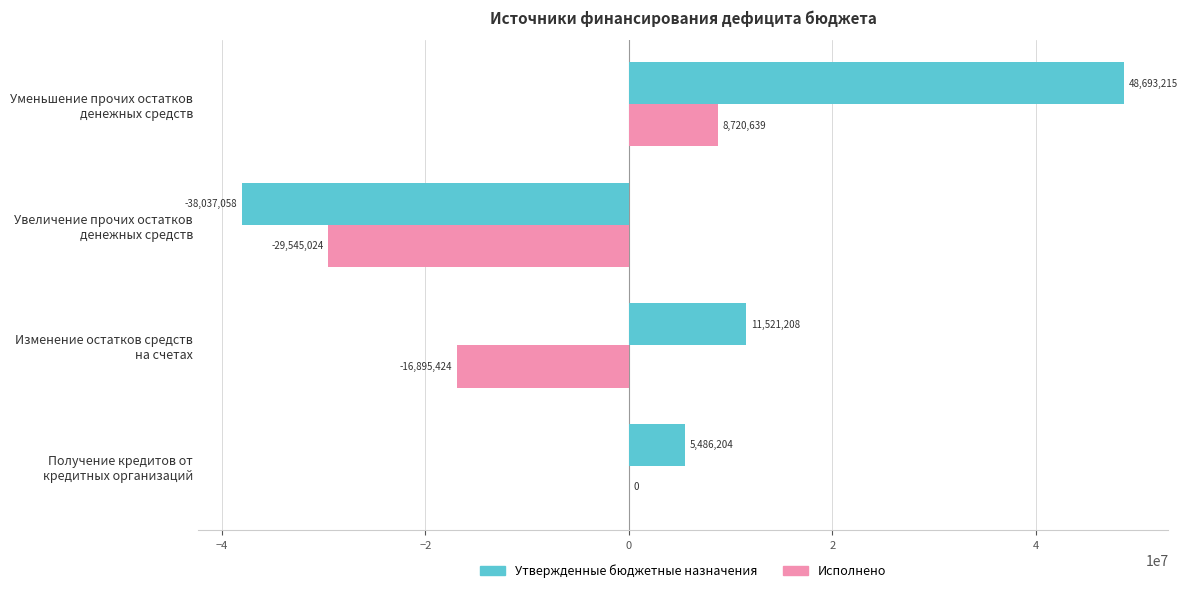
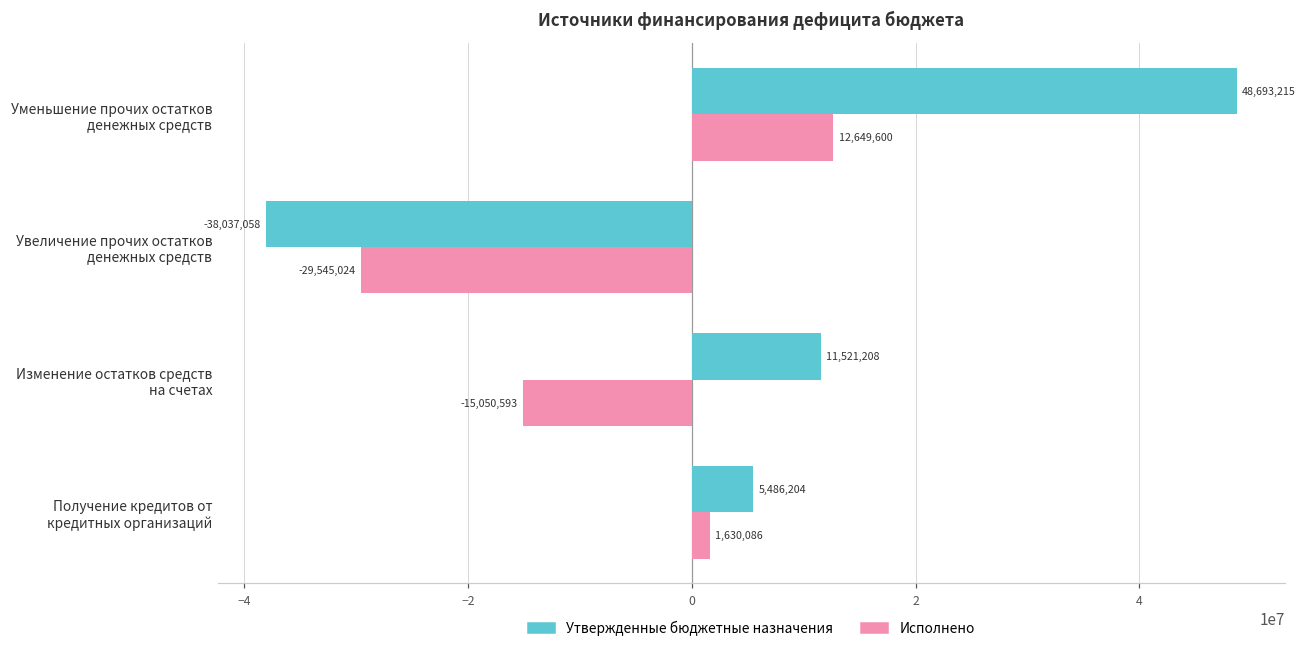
Исполнено, Уменьшение прочих остатков денежных средств: 8,720,639 -> 12,649,600
Исполнено, Изменение остатков средств на счетах: -16,895,424 -> -15,050,593
Исполнено, Получение кредитов от кредитных организаций: 0 -> 1,630,086
